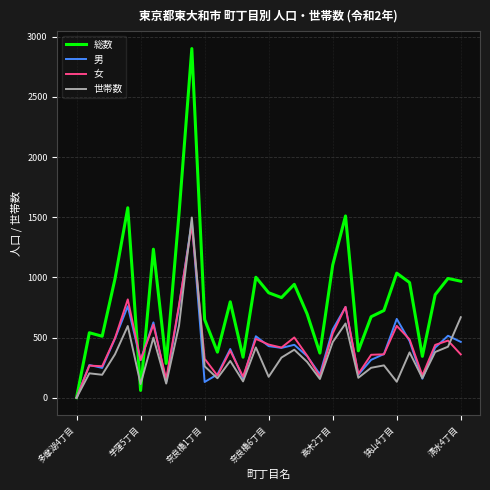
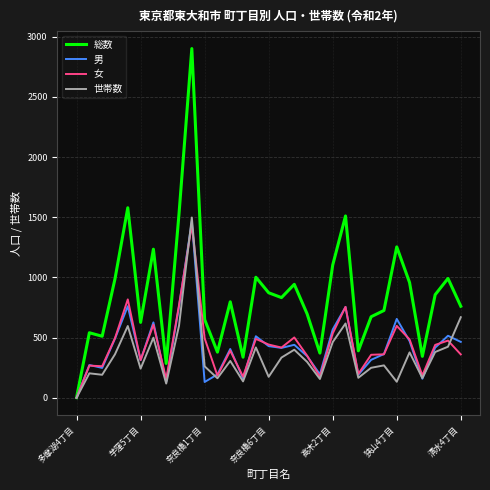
総数, 芋窪5丁目: 60 -> 630
世帯数, 芋窪5丁目: 120 -> 240
女, 奈良橋1丁目: 330 -> 500
総数, 狭山4丁目: 1040 -> 1250
総数, 清水4丁目: 970 -> 760
